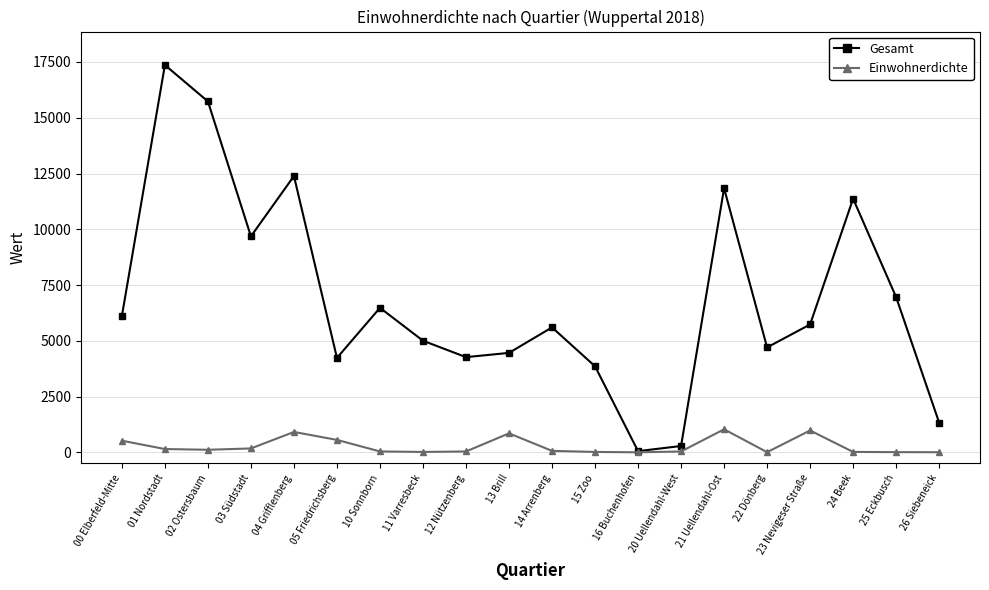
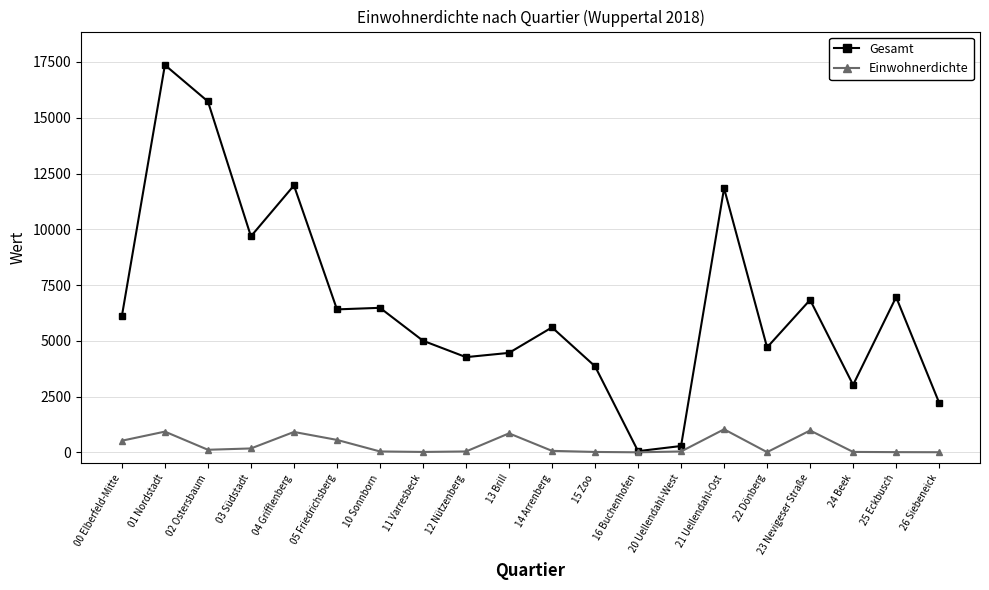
Einwohnerdichte, 01 Nordstadt: 100 -> 900
Gesamt, 04 Grifflenberg: 12400 -> 12000
Gesamt, 05 Friedrichsberg: 4200 -> 6400
Gesamt, 23 Nevigeser Straße: 5700 -> 6800
Gesamt, 24 Beek: 11400 -> 3000
Gesamt, 26 Siebeneick: 1300 -> 2200
